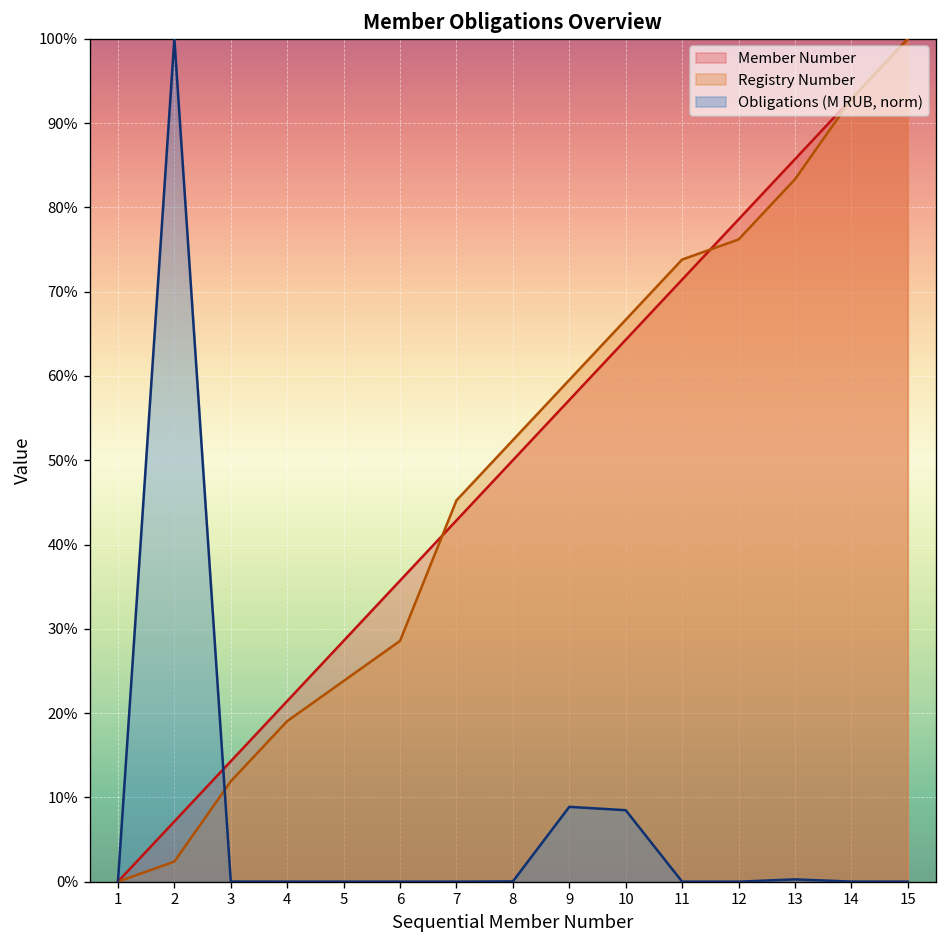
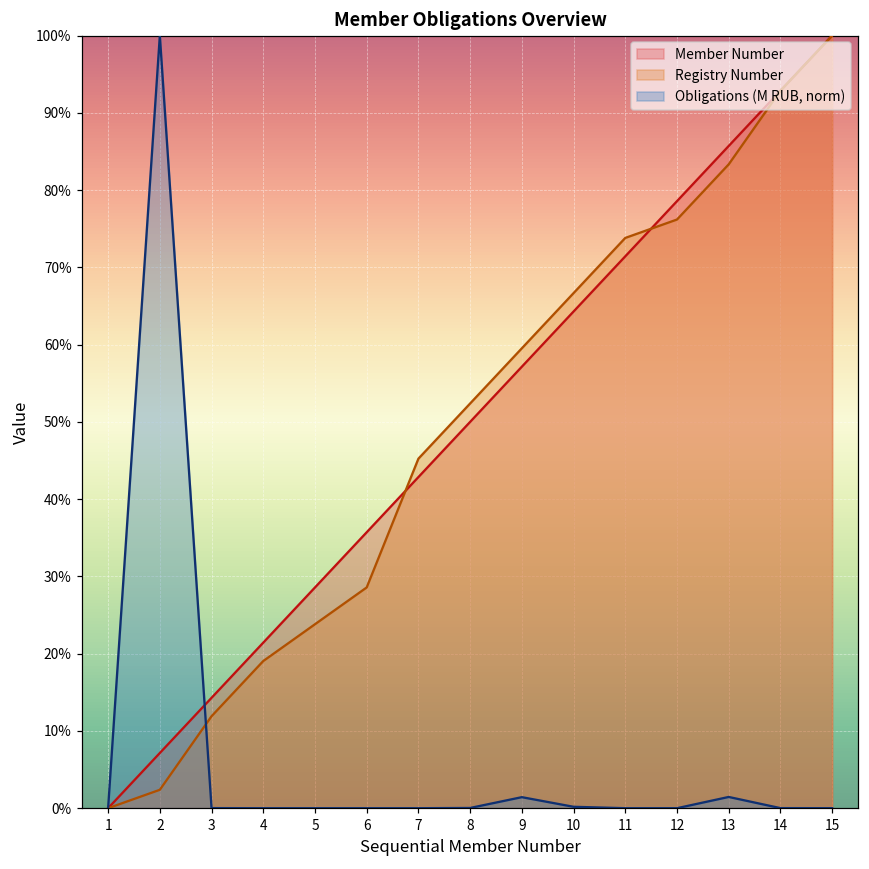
Obligations (M RUB, norm), 9: 9% -> 1%
Obligations (M RUB, norm), 10: 8% -> 0%
Obligations (M RUB, norm), 13: 0% -> 1%
